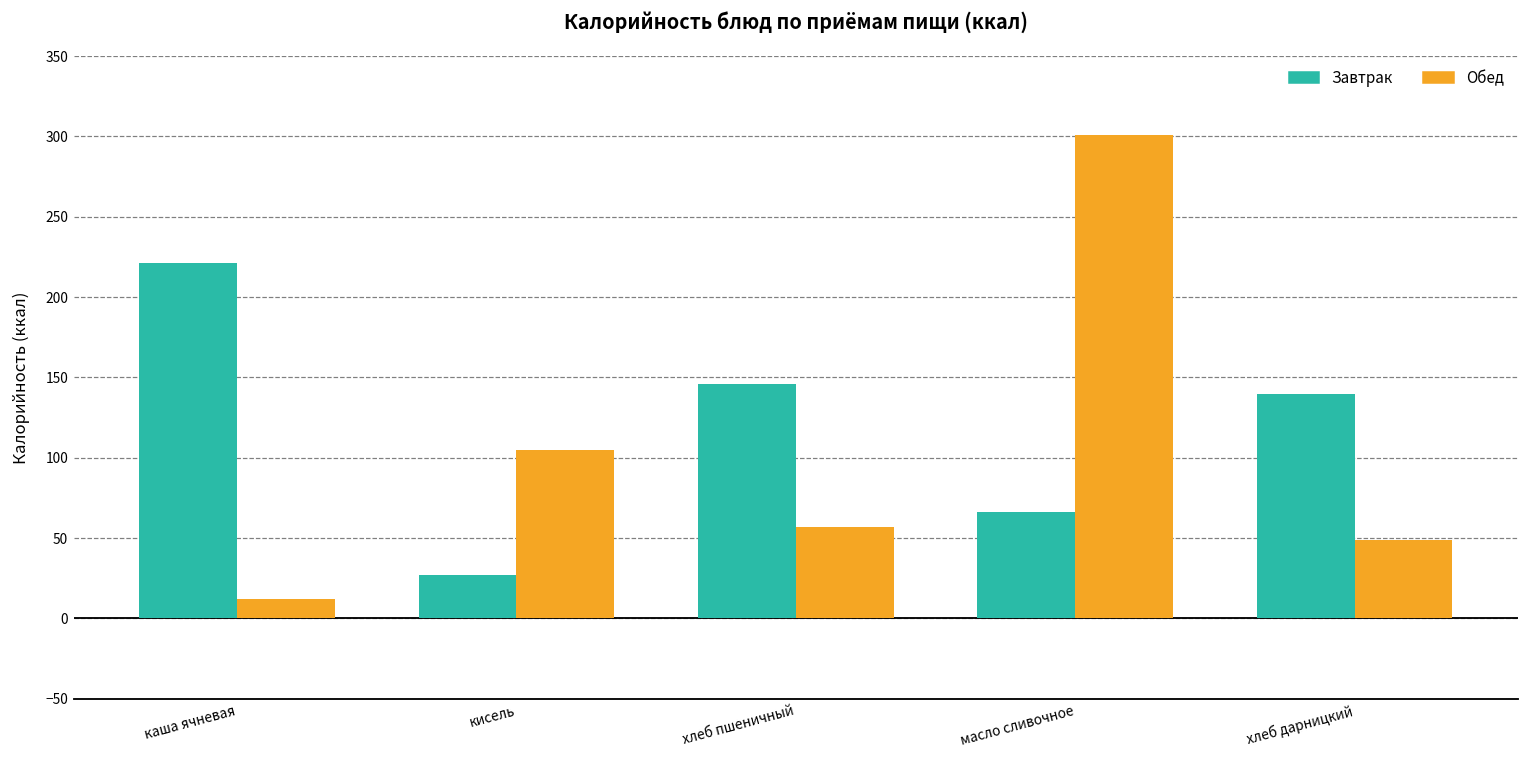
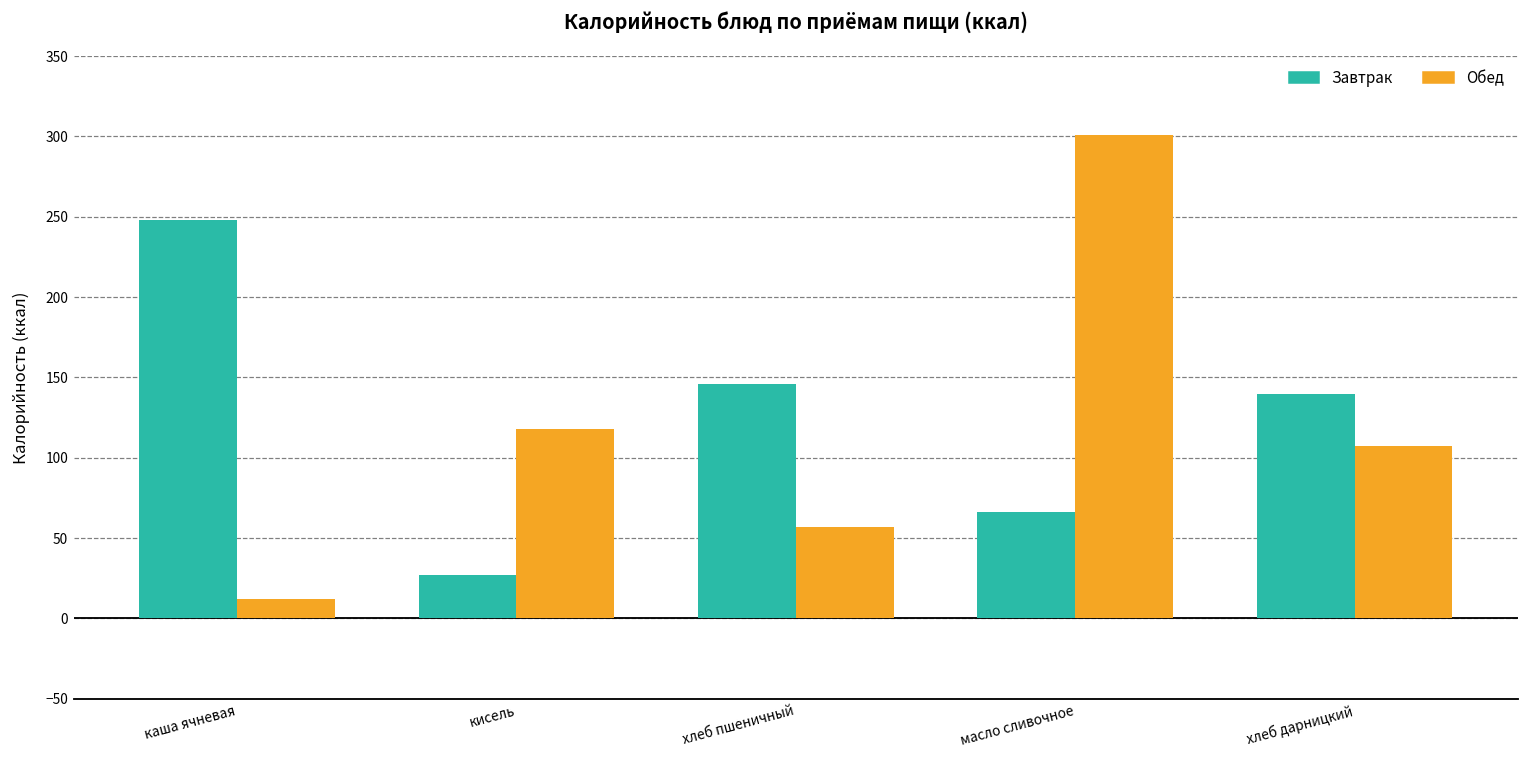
Завтрак, каша ячневая: 221 -> 248
Обед, кисель: 105 -> 118
Обед, хлеб дарницкий: 49 -> 107
